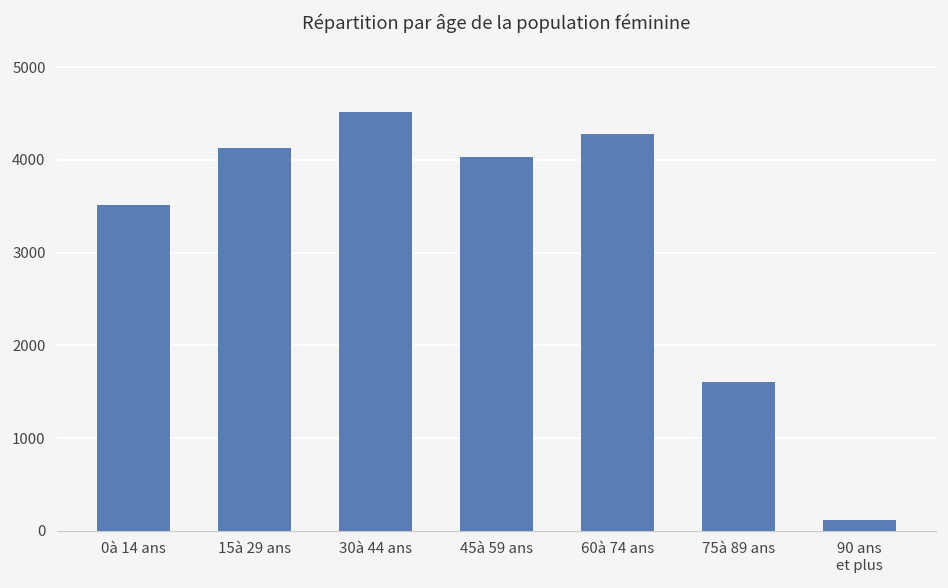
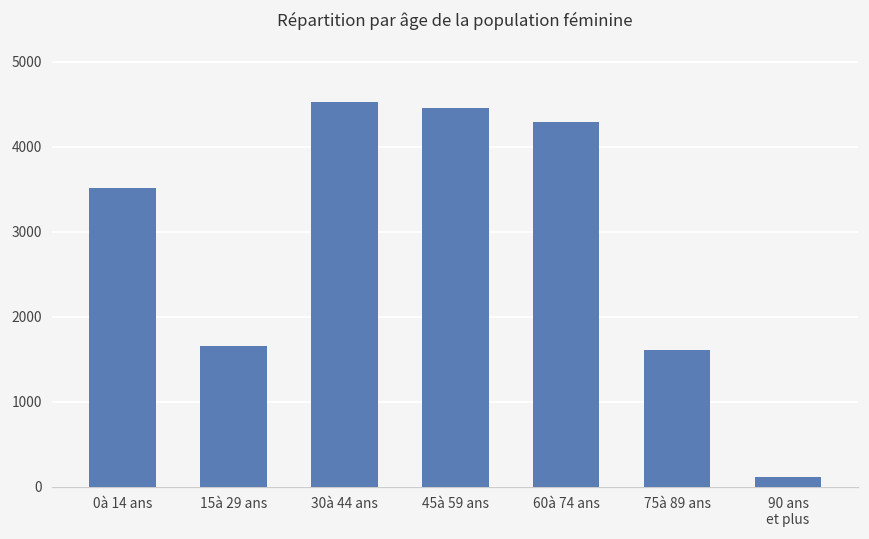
15à 29 ans: 4100 -> 1700
45à 59 ans: 4000 -> 4500
